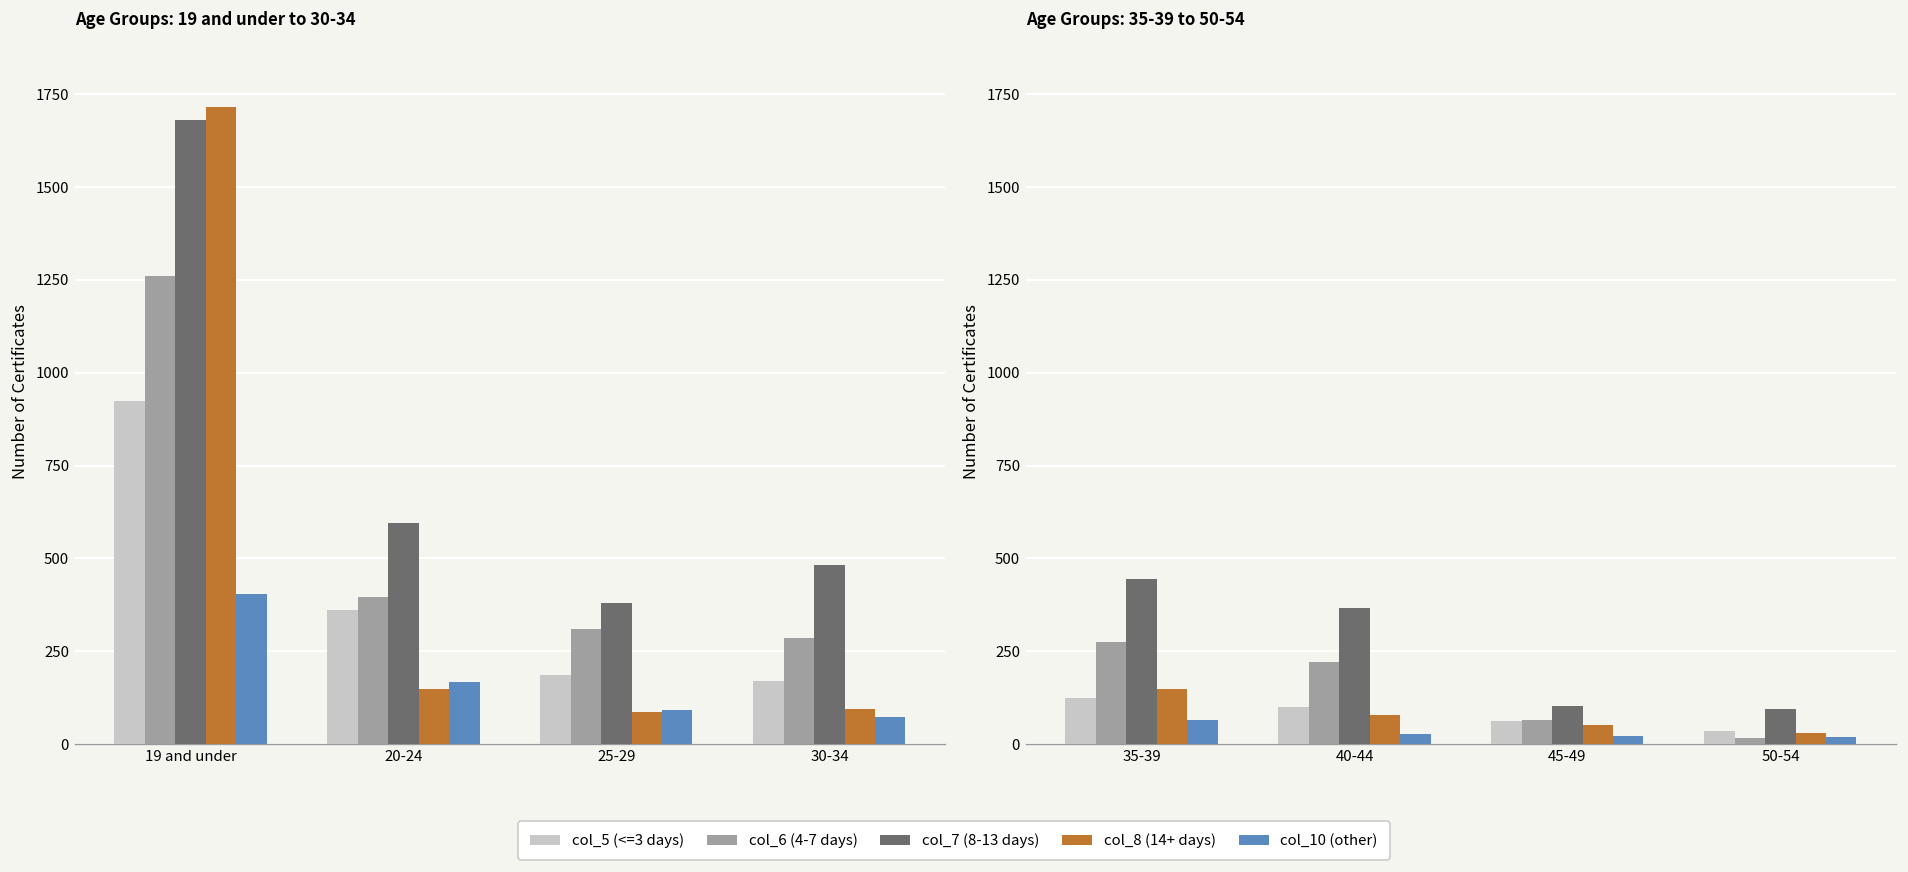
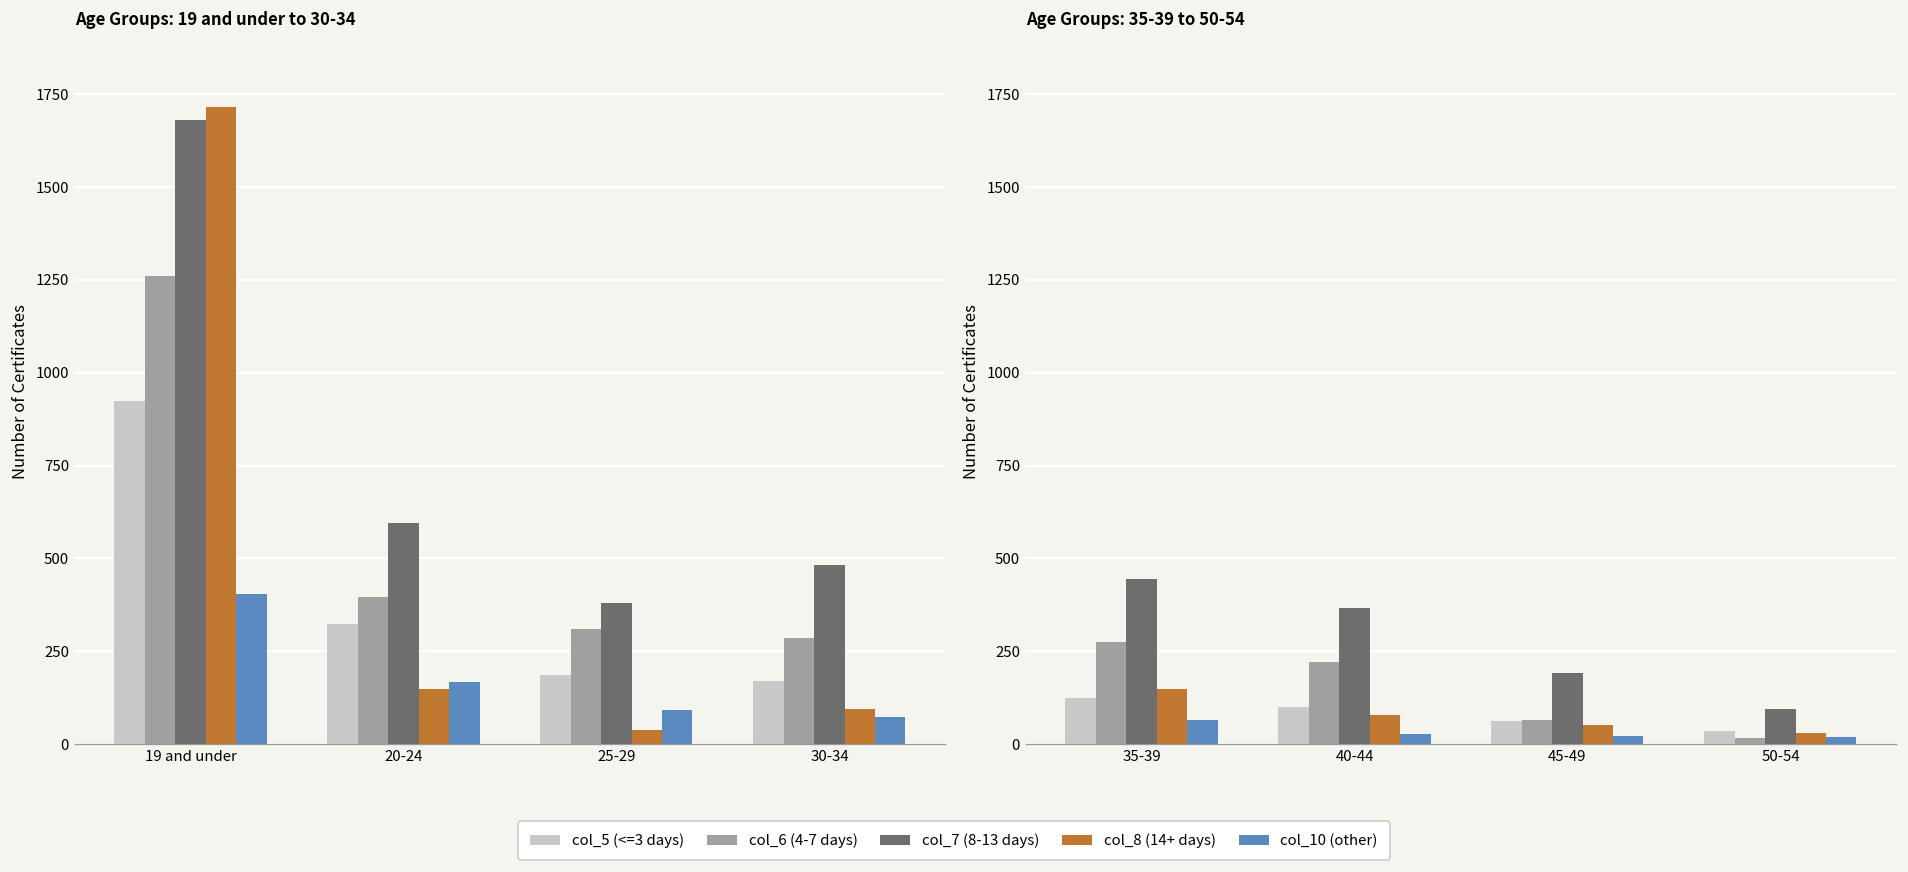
Age Groups: 19 and under to 30-34, col_5 (<=3 days), 20-24: 360 -> 320
Age Groups: 19 and under to 30-34, col_8 (14+ days), 25-29: 90 -> 40
Age Groups: 35-39 to 50-54, col_7 (8-13 days), 45-49: 100 -> 190
